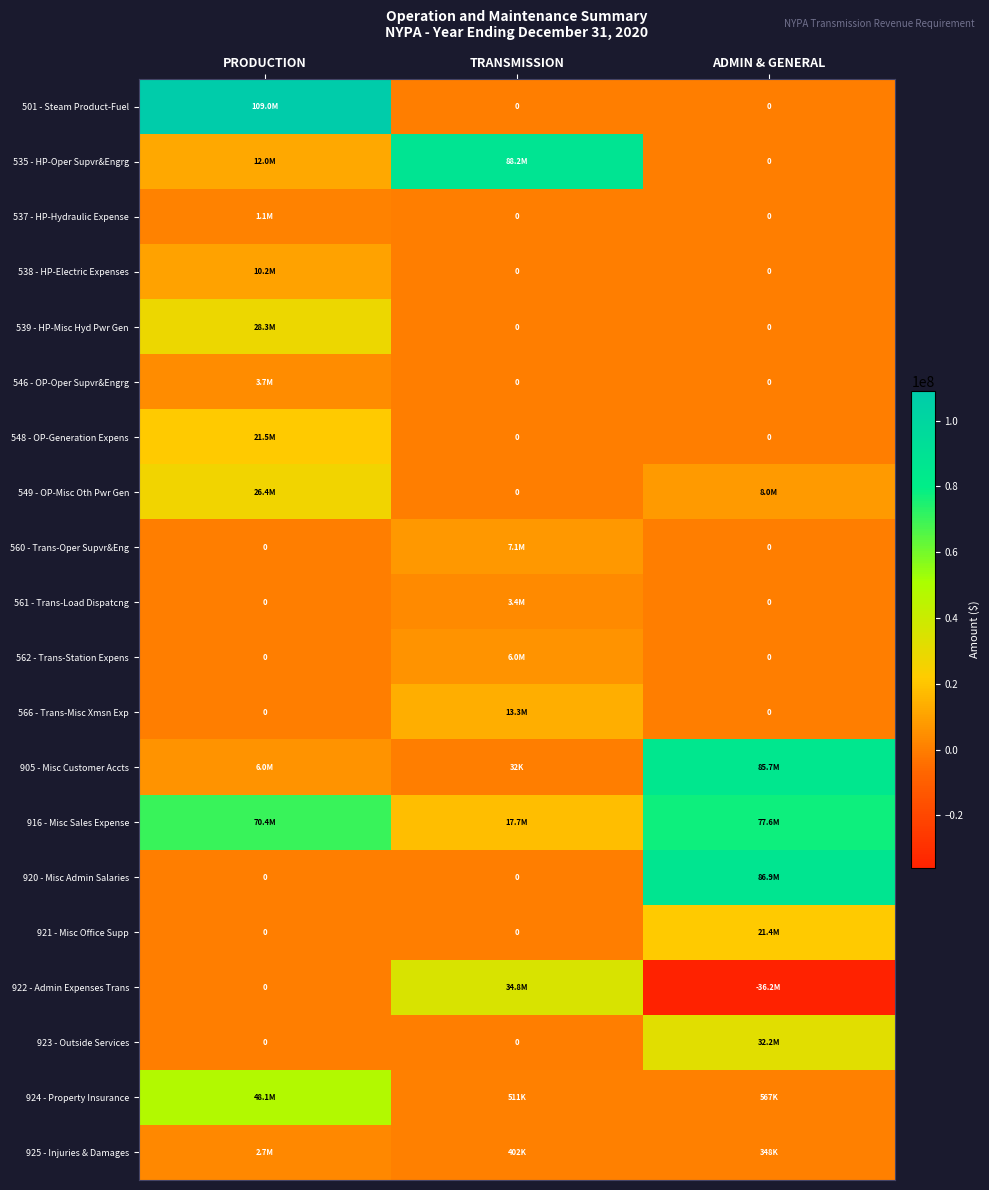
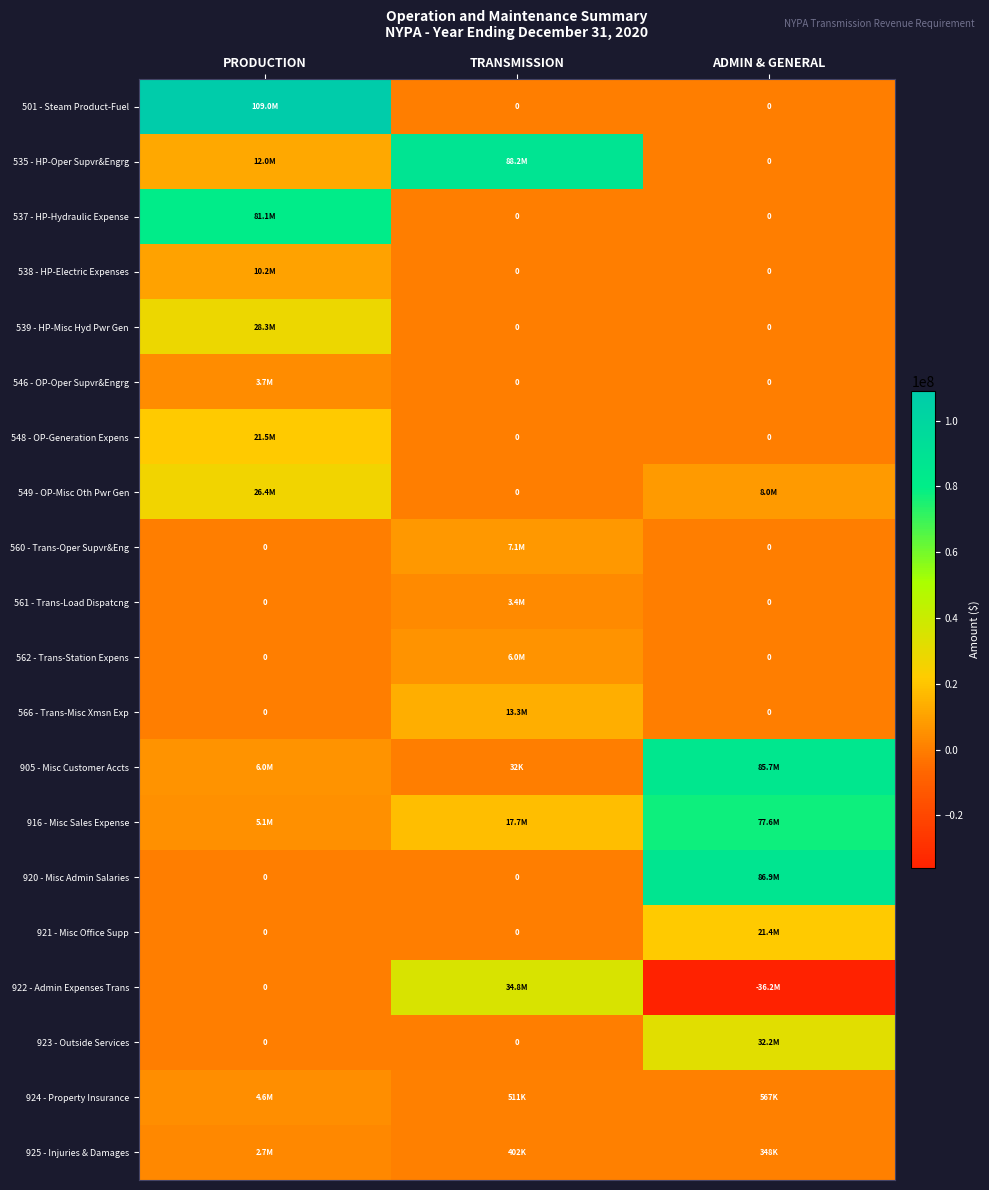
537 - HP-Hydraulic Expense, PRODUCTION: 1.1M -> 81.1M
916 - Misc Sales Expense, PRODUCTION: 70.4M -> 5.1M
924 - Property Insurance, PRODUCTION: 48.1M -> 4.6M
